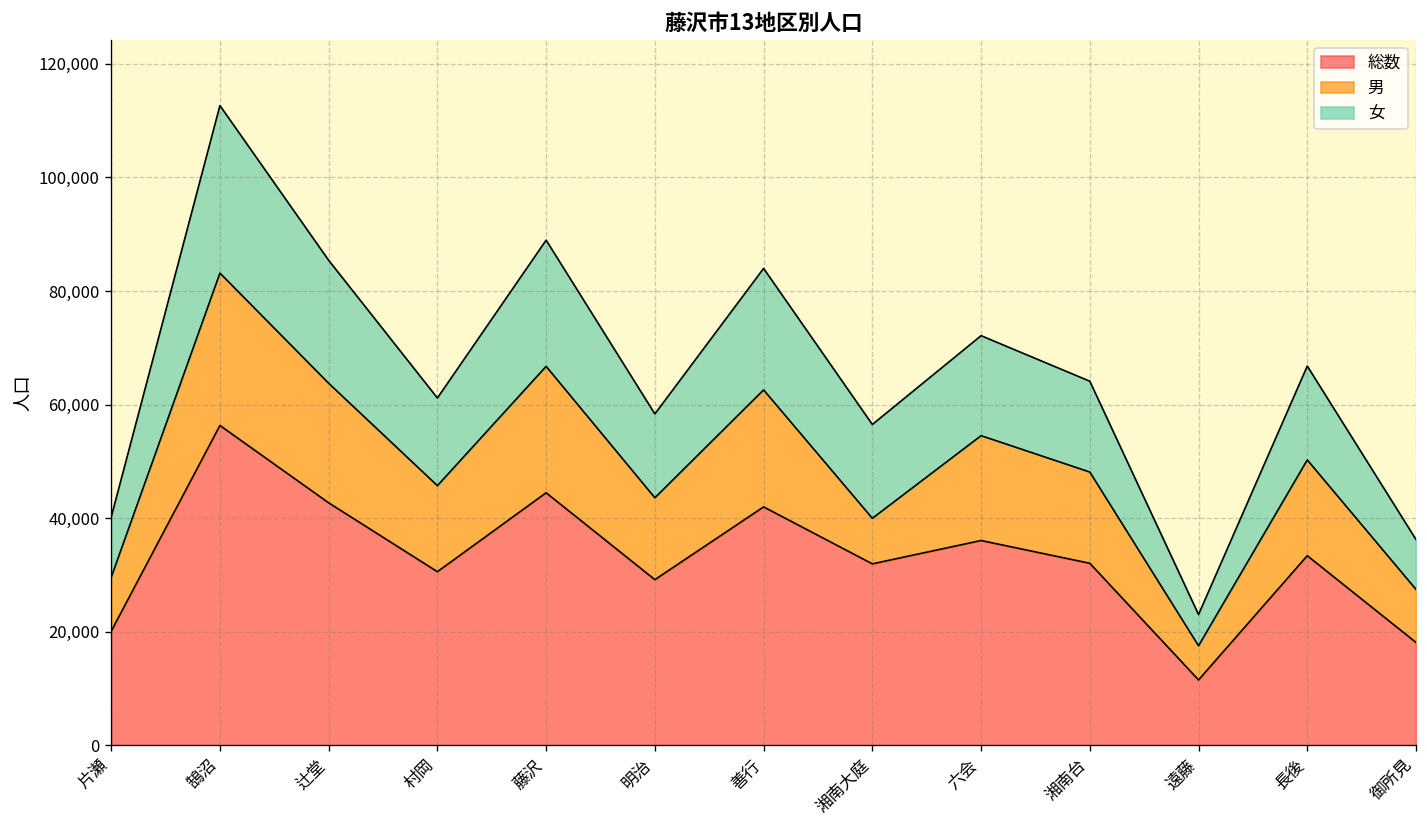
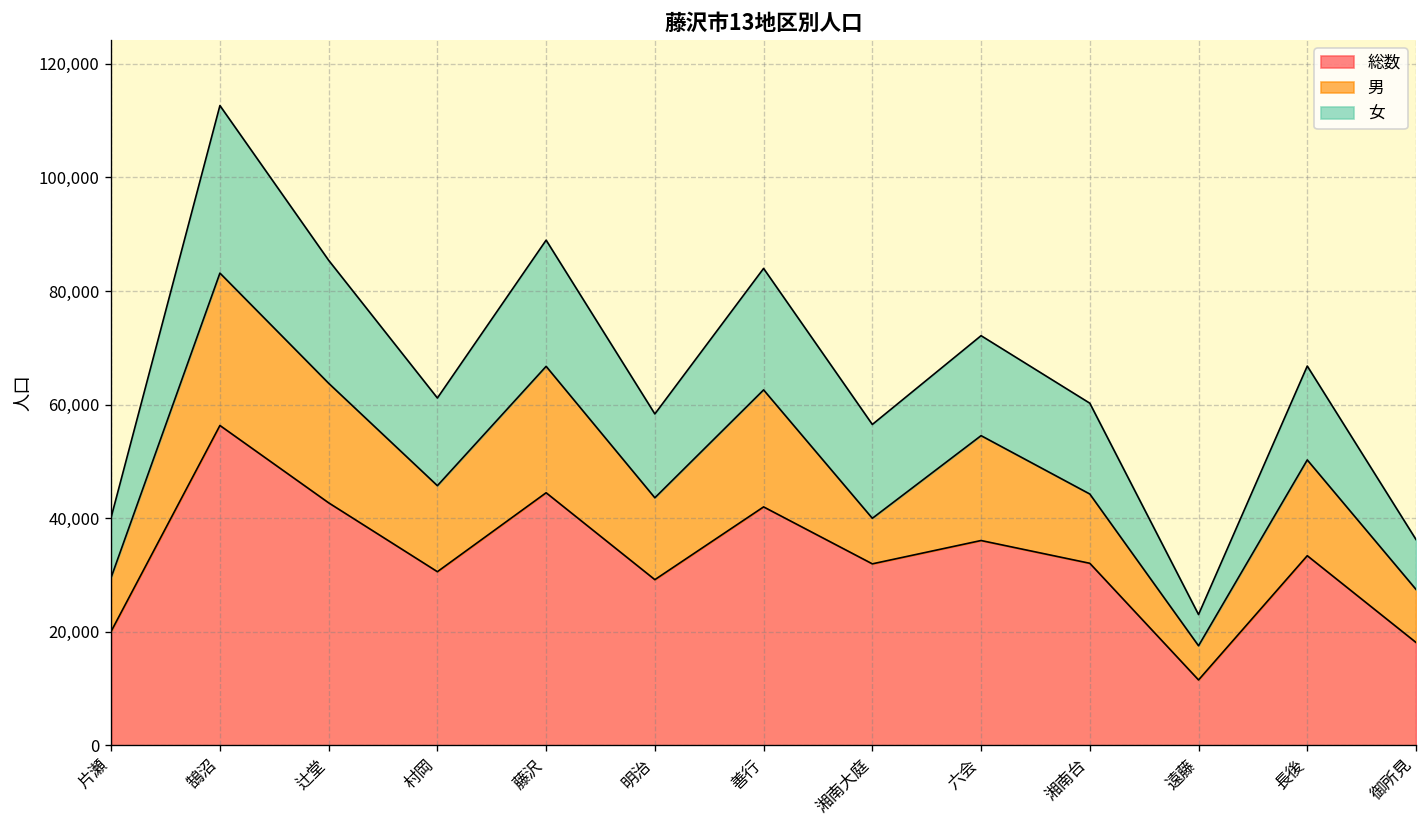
男, 湘南台: 16,000 -> 12,000
